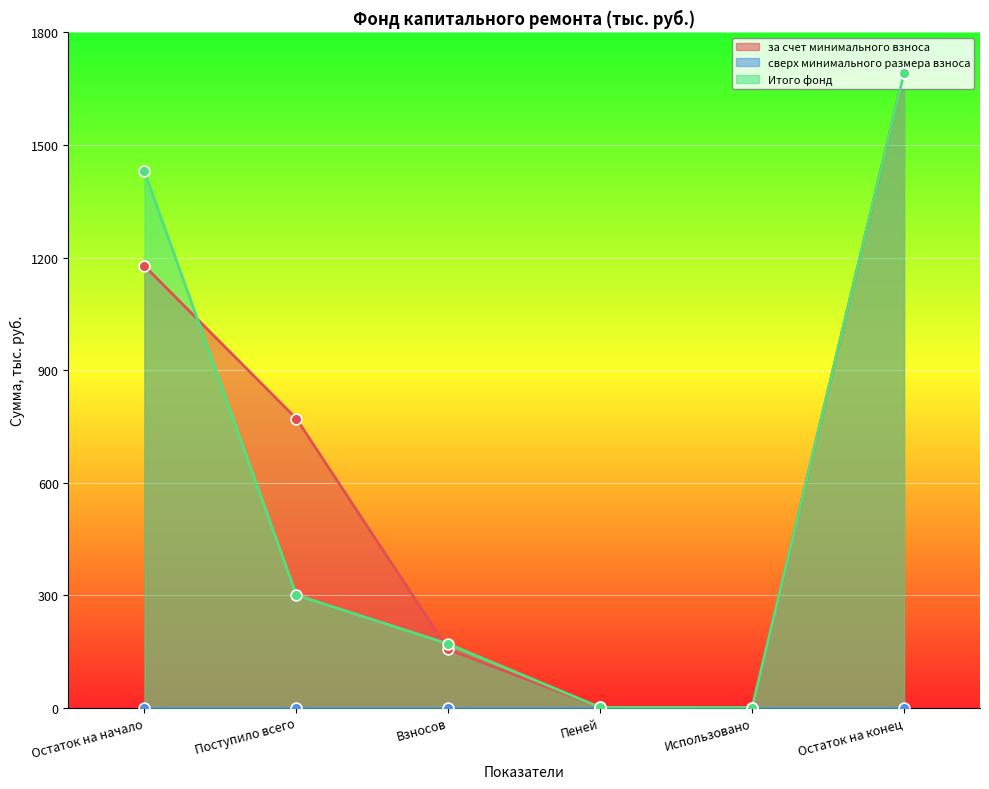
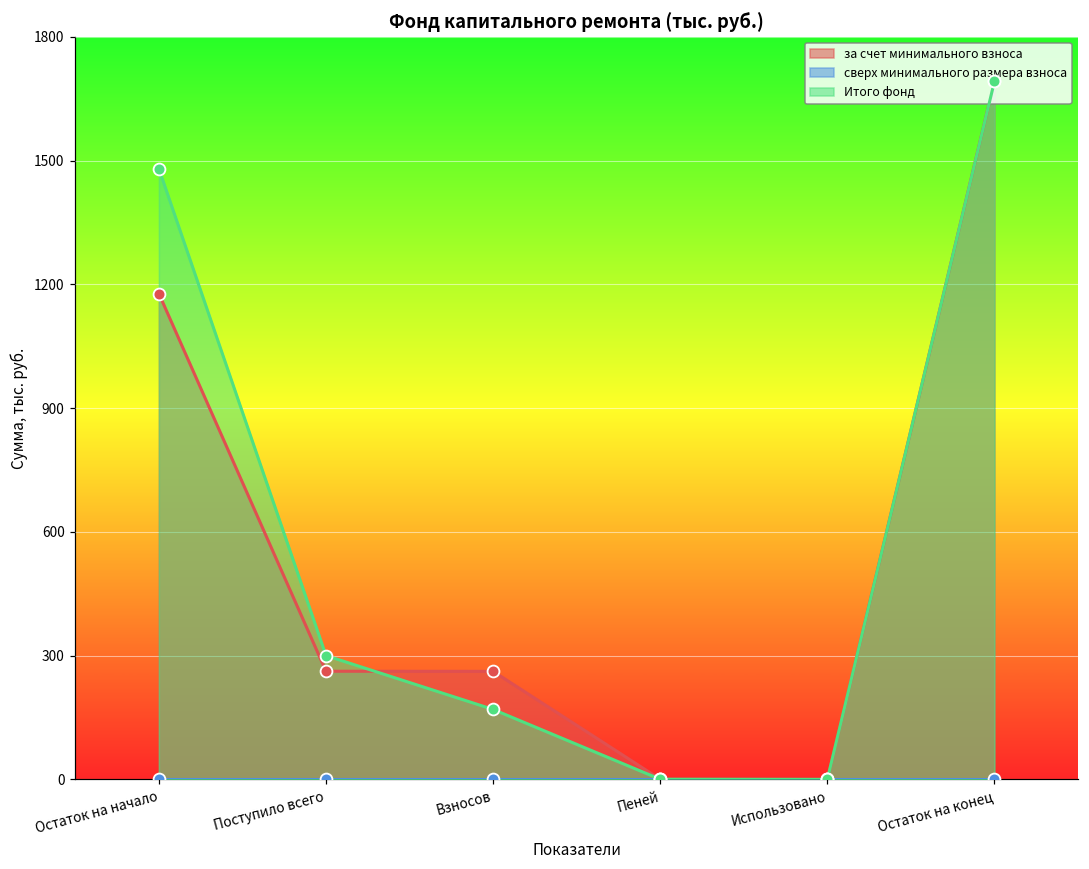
Итого фонд, Остаток на начало: 1430 -> 1480
за счет минимального взноса, Поступило всего: 770 -> 260
за счет минимального взноса, Взносов: 150 -> 260
